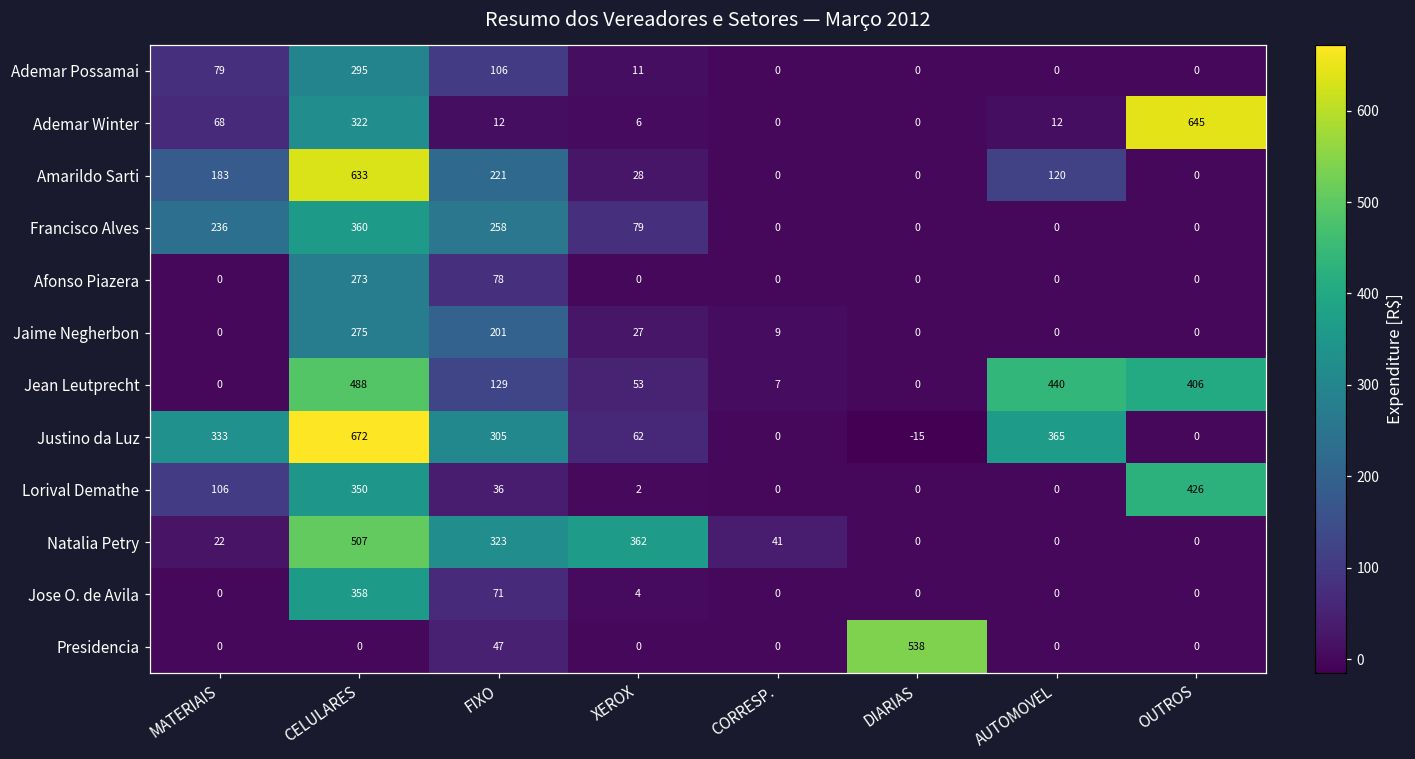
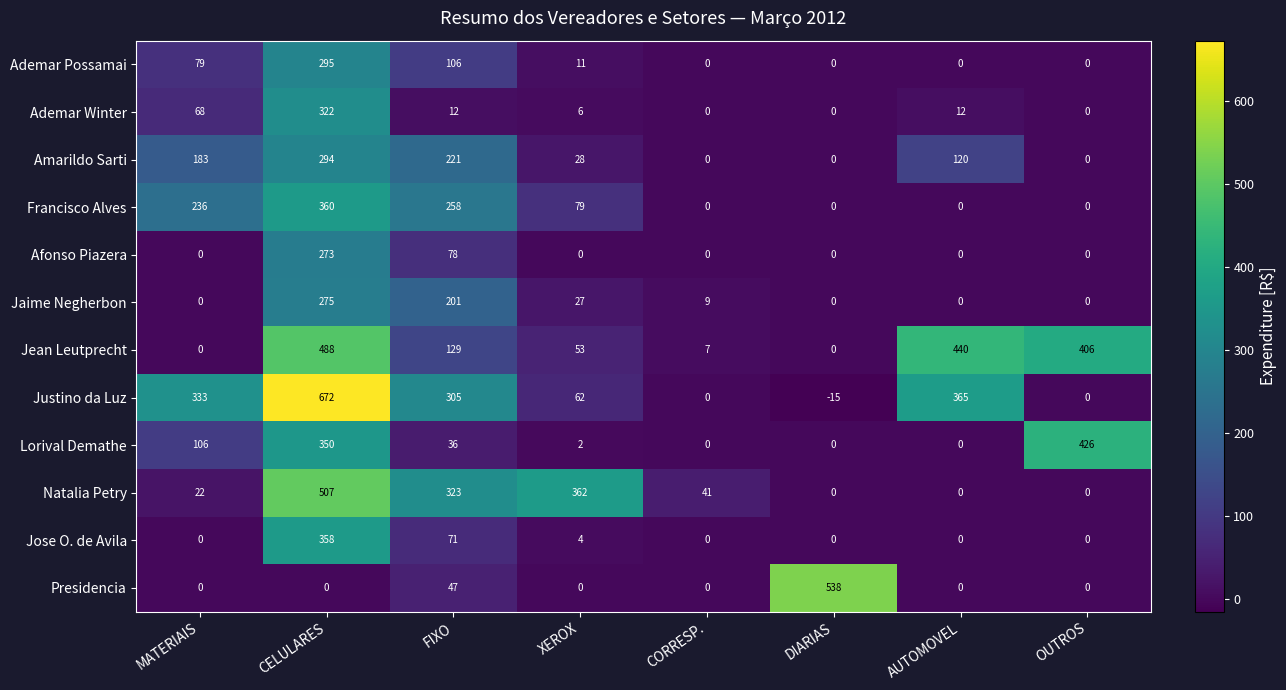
Ademar Winter, OUTROS: 645 -> 0
Amarildo Sarti, CELULARES: 633 -> 294
